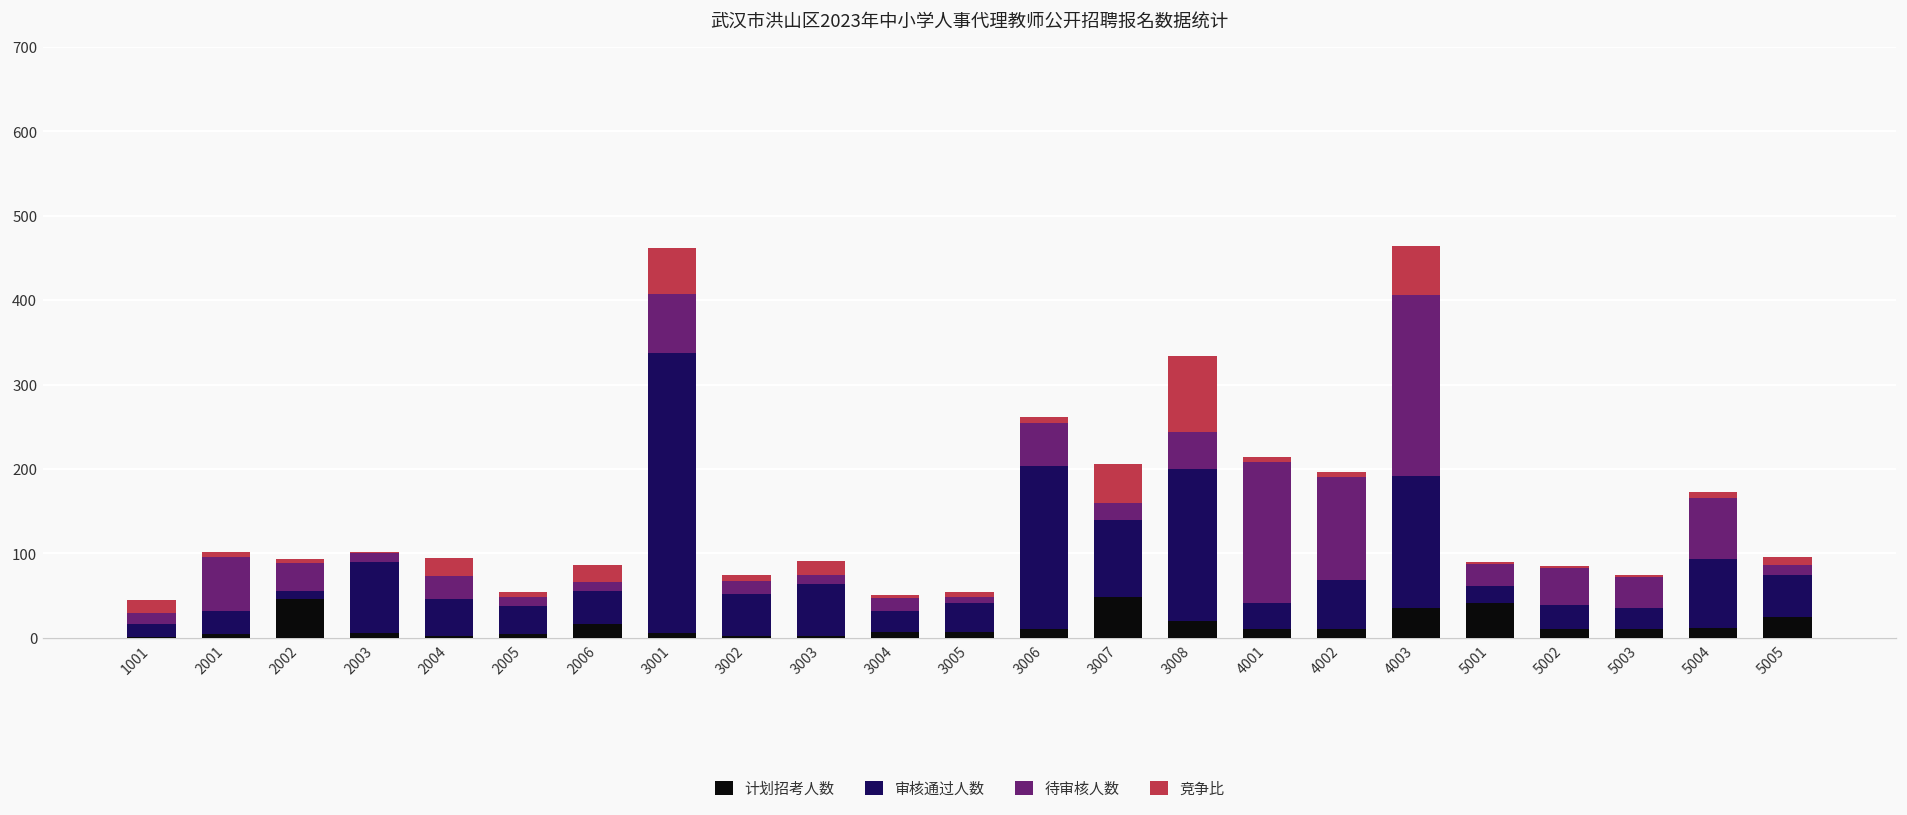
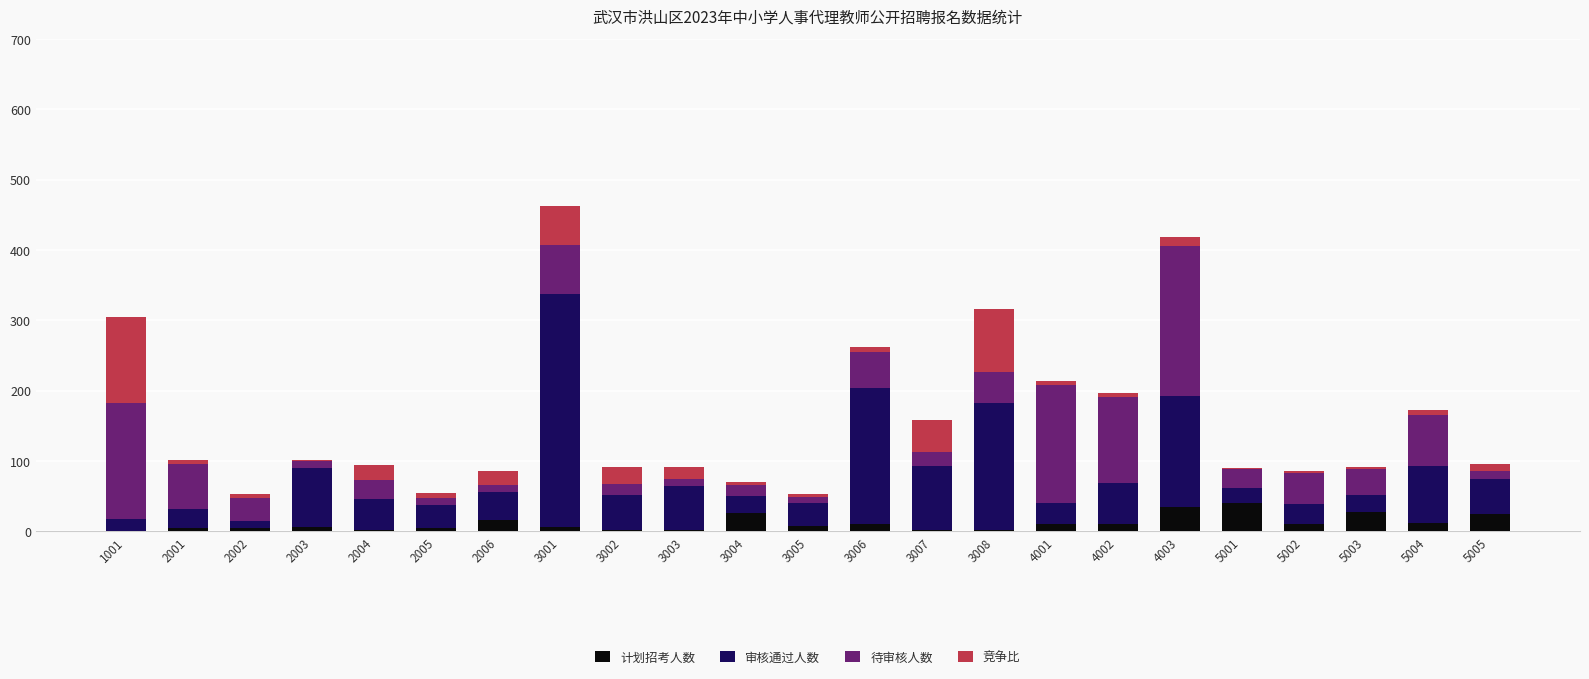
待审核人数, 1001: 10 -> 170
竞争比, 1001: 20 -> 120
计划招考人数, 2002: 50 -> 10
竞争比, 3002: 10 -> 30
计划招考人数, 3004: 10 -> 30
计划招考人数, 3007: 50 -> 0
计划招考人数, 3008: 20 -> 0
竞争比, 4003: 60 -> 10
计划招考人数, 5003: 10 -> 30
